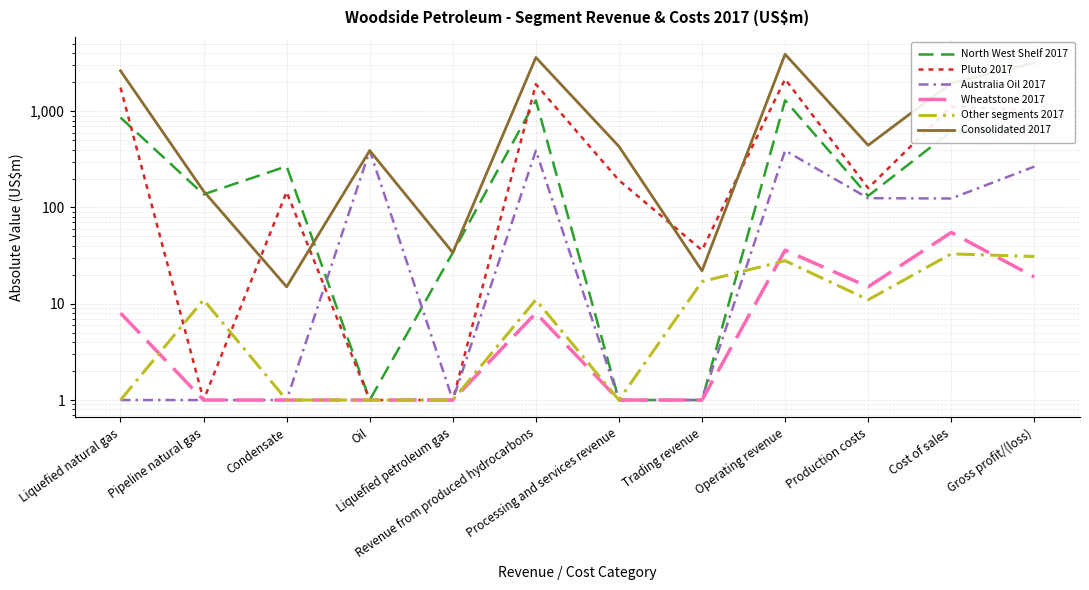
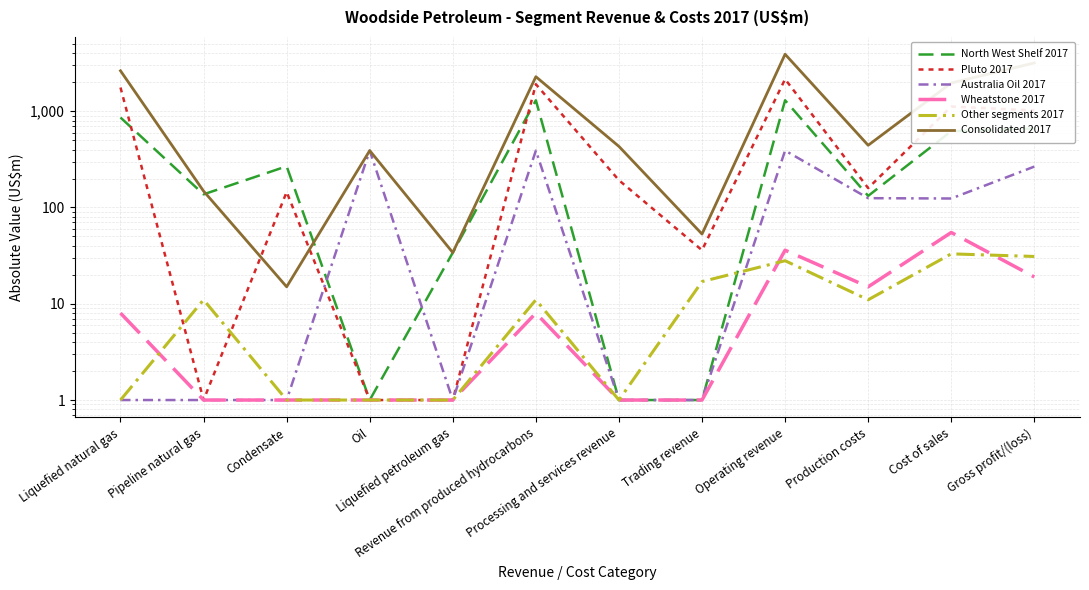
Consolidated 2017, Revenue from produced hydrocarbons: 3,600 -> 2,300
Consolidated 2017, Trading revenue: 22 -> 50
